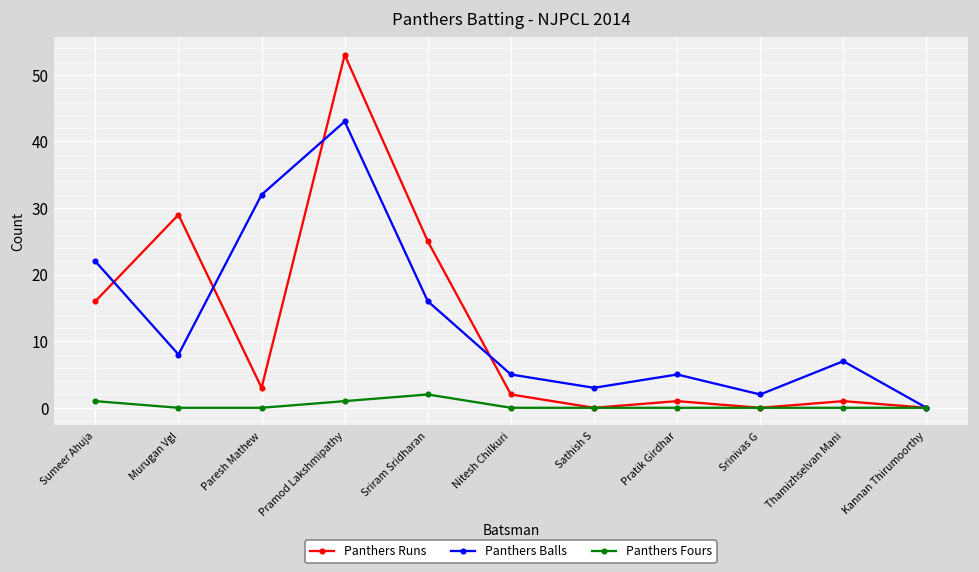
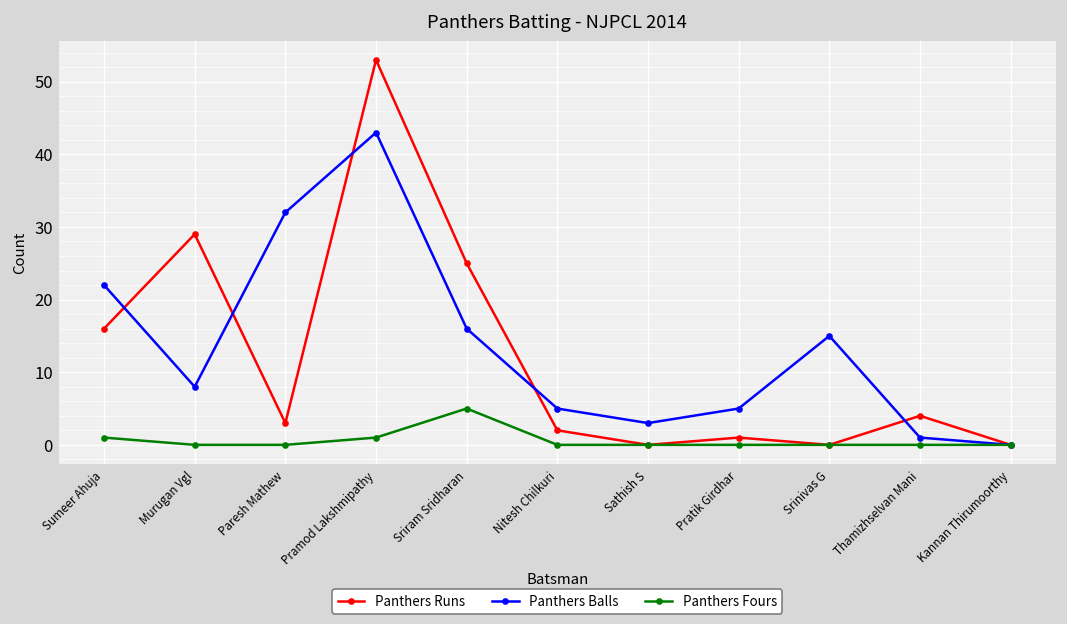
Panthers Fours, Sriram Sridharan: 2 -> 5
Panthers Balls, Srinivas G: 2 -> 15
Panthers Runs, Thamizhselvan Mani: 1 -> 4
Panthers Balls, Thamizhselvan Mani: 7 -> 1
